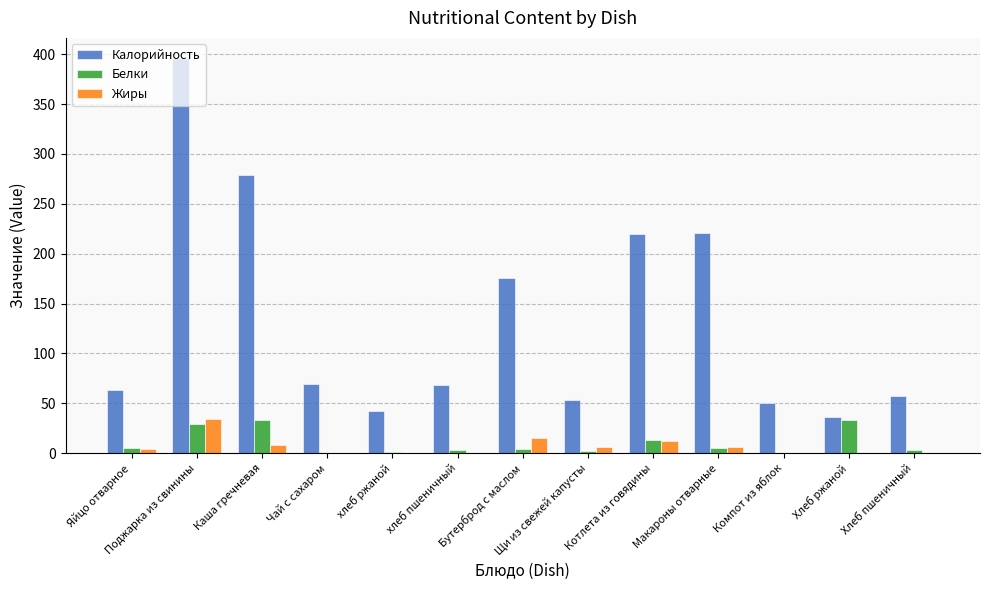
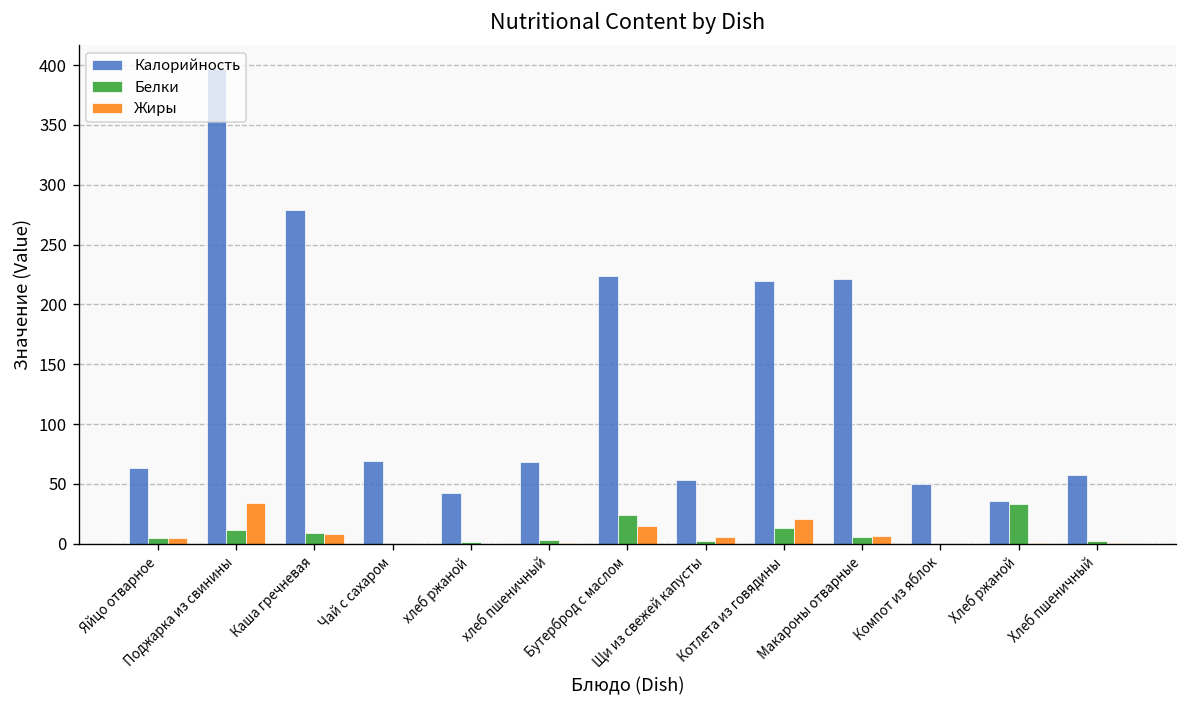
Белки, Поджарка из свинины: 30 -> 10
Белки, Каша гречневая: 30 -> 10
Калорийность, Бутерброд с маслом: 180 -> 220
Белки, Бутерброд с маслом: 0 -> 20
Жиры, Котлета из говядины: 10 -> 20
